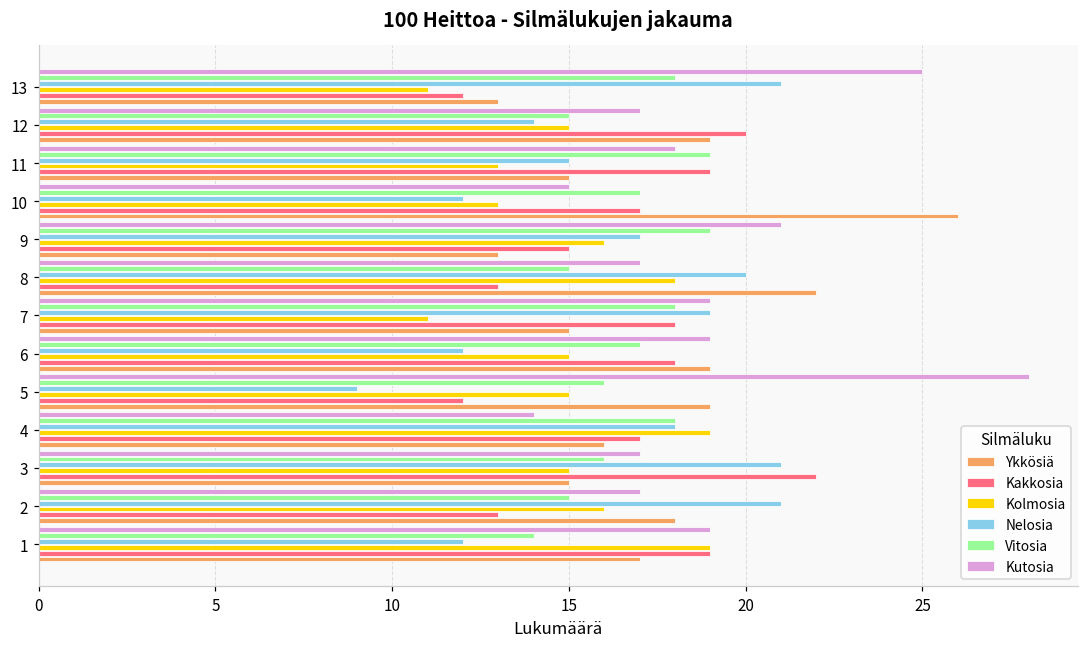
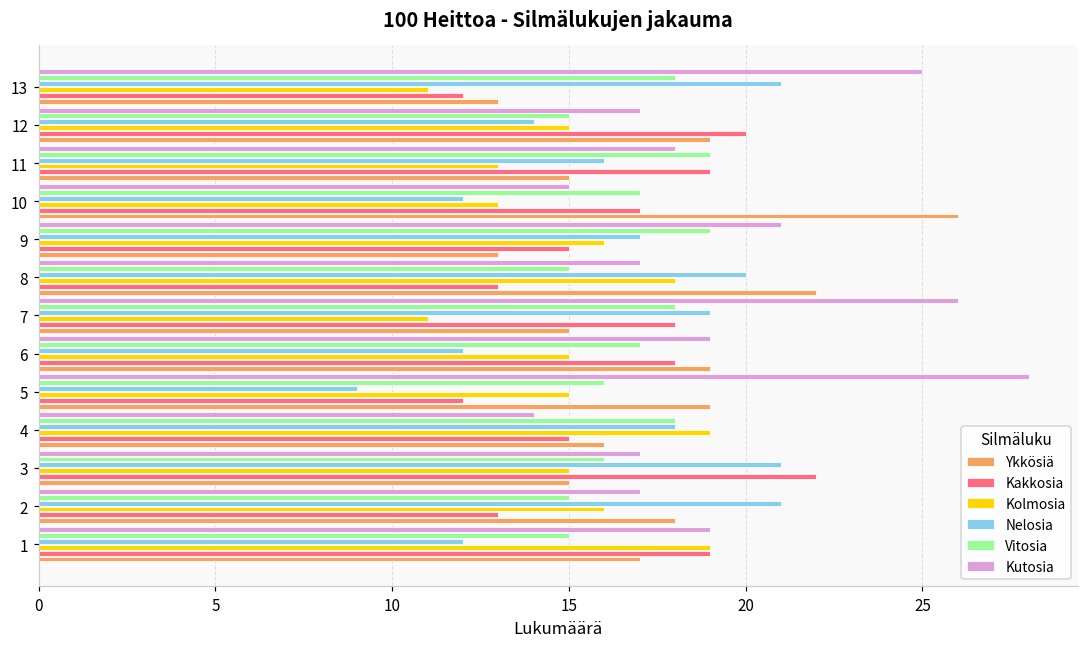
Nelosia, 11: 15 -> 16
Kutosia, 7: 19 -> 26
Kakkosia, 4: 17 -> 15
Vitosia, 1: 14 -> 15
